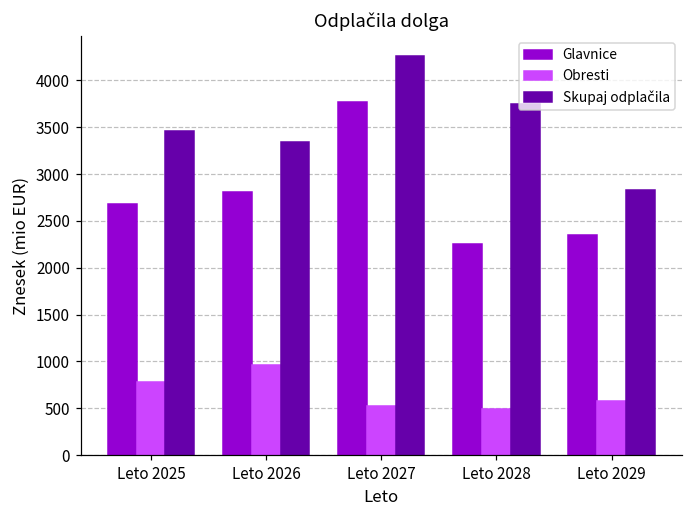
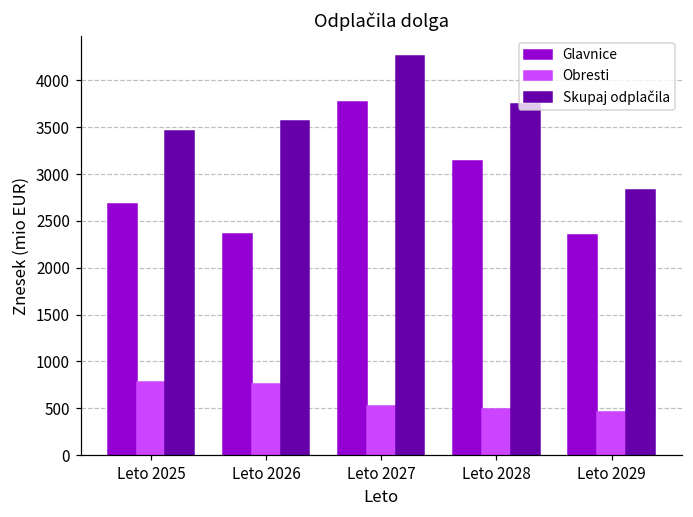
Glavnice, Leto 2026: 2800 -> 2400
Obresti, Leto 2026: 1000 -> 800
Skupaj odplačila, Leto 2026: 3300 -> 3600
Glavnice, Leto 2028: 2200 -> 3100
Obresti, Leto 2029: 600 -> 500
